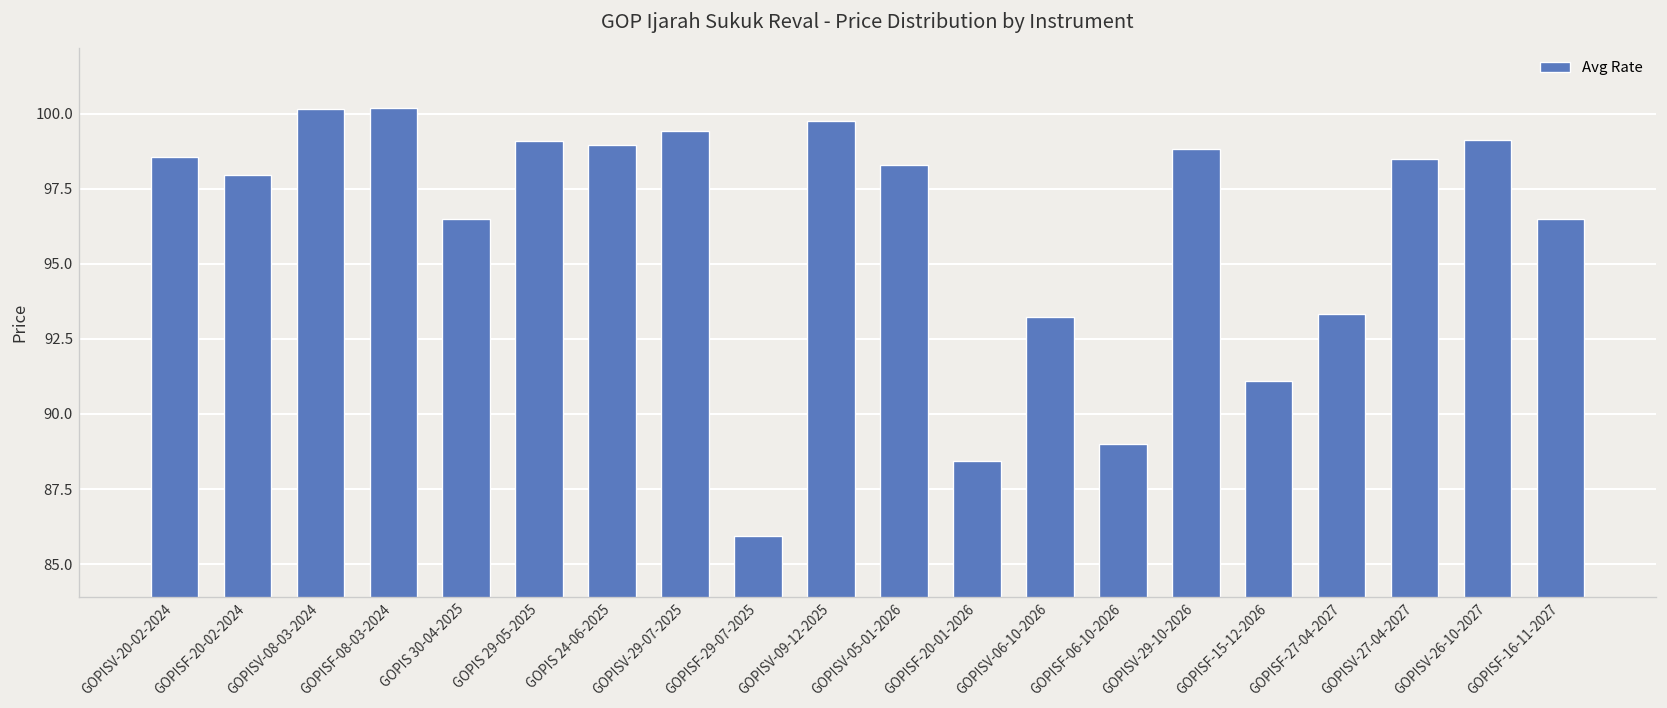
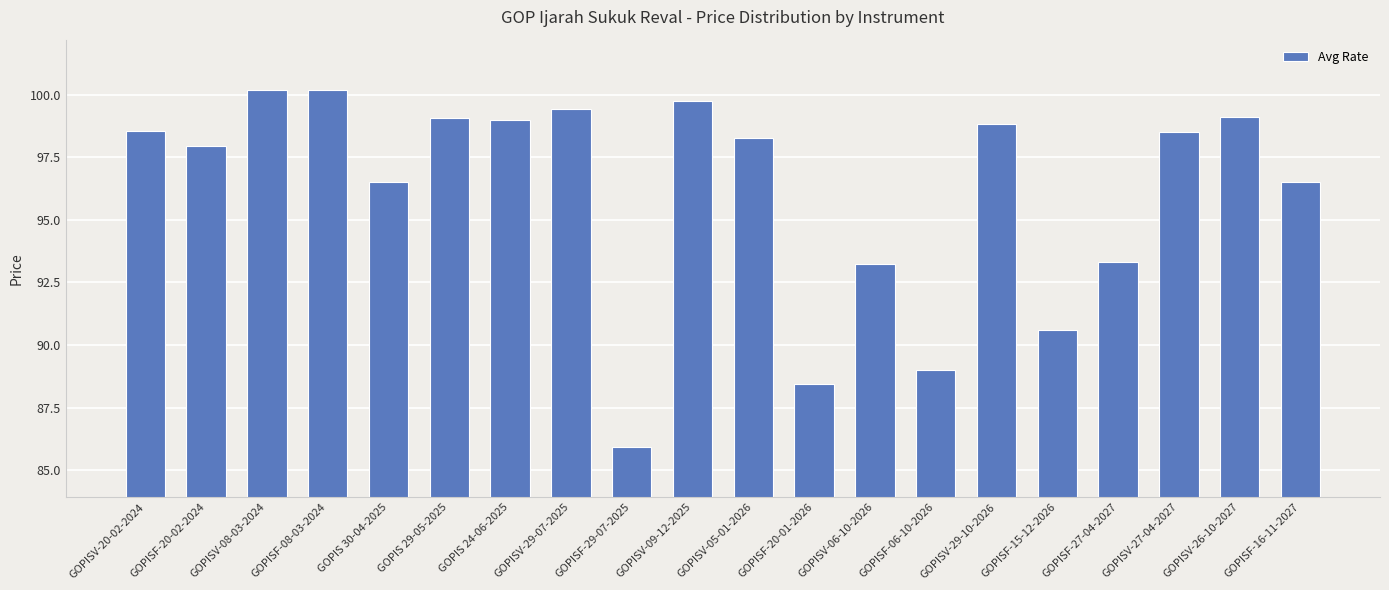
GOPISF-15-12-2026: 91.1 -> 90.6
